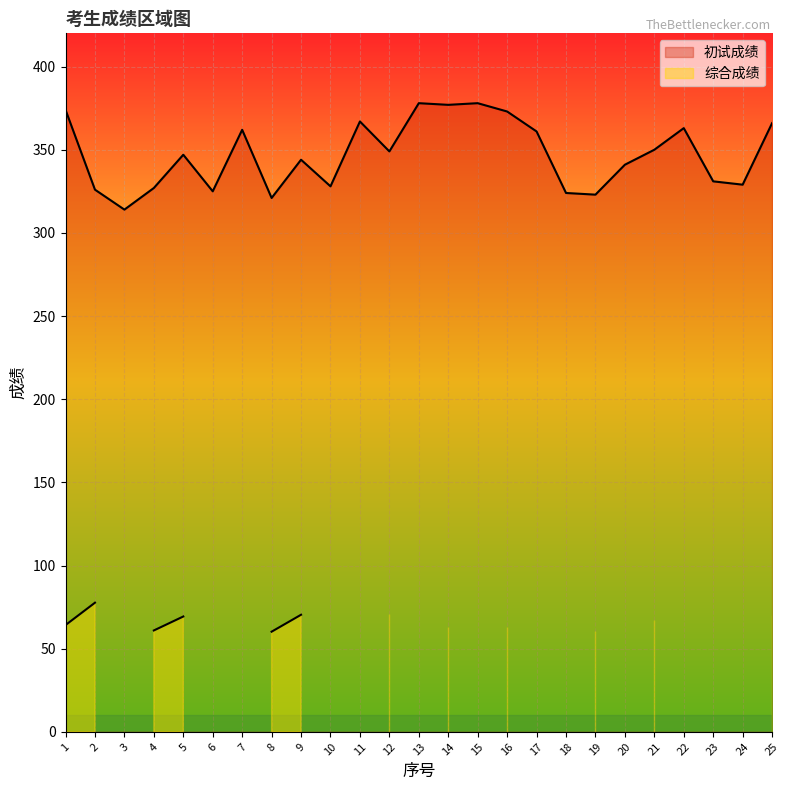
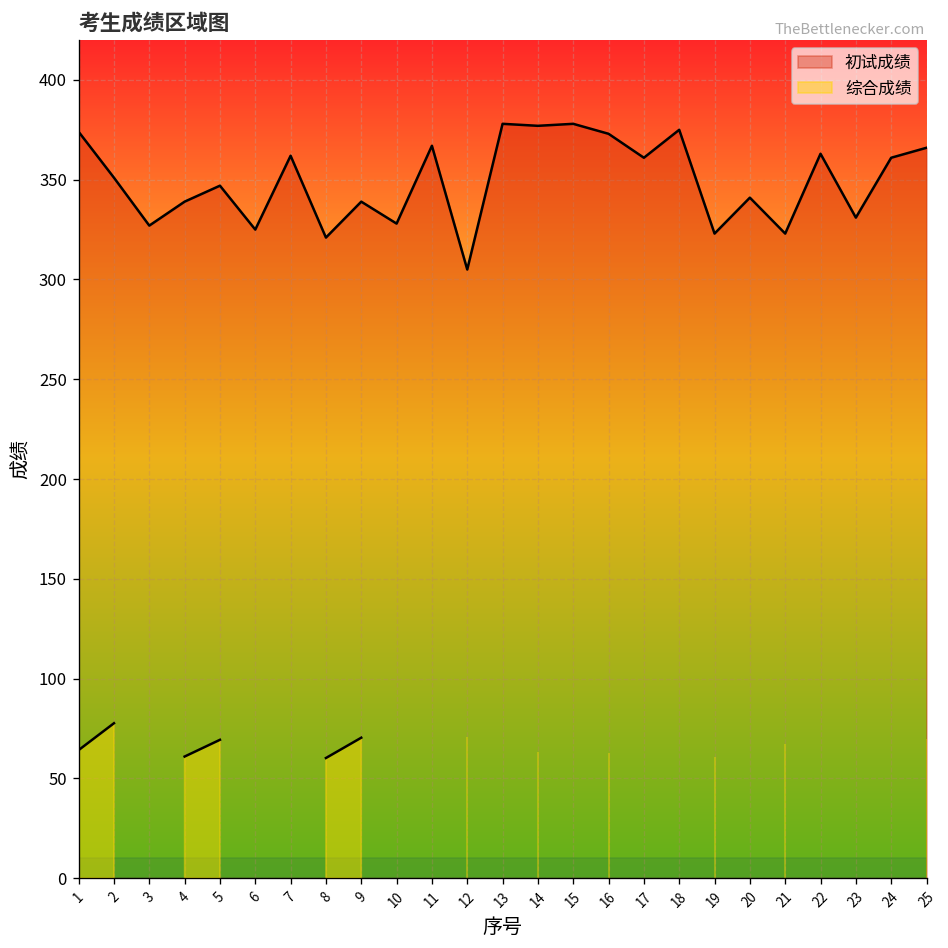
初试成绩, 2: 326 -> 351
初试成绩, 3: 314 -> 327
初试成绩, 4: 327 -> 339
初试成绩, 9: 344 -> 339
初试成绩, 12: 349 -> 305
初试成绩, 18: 324 -> 375
初试成绩, 21: 350 -> 323
初试成绩, 24: 329 -> 361
